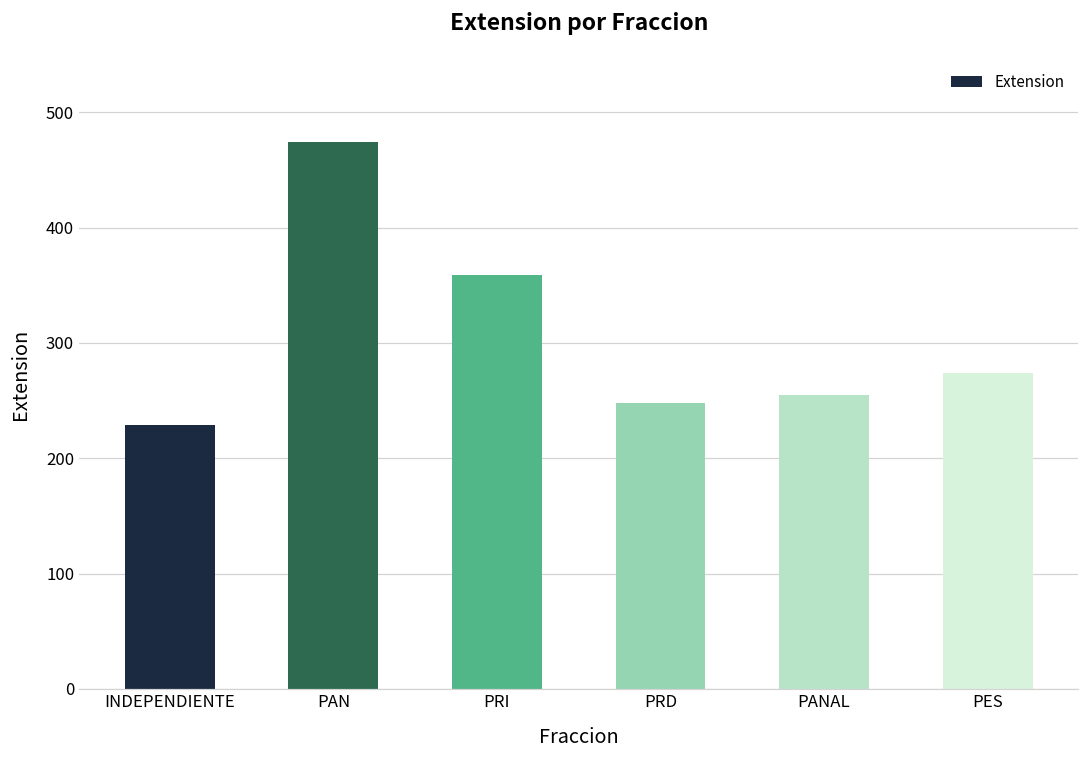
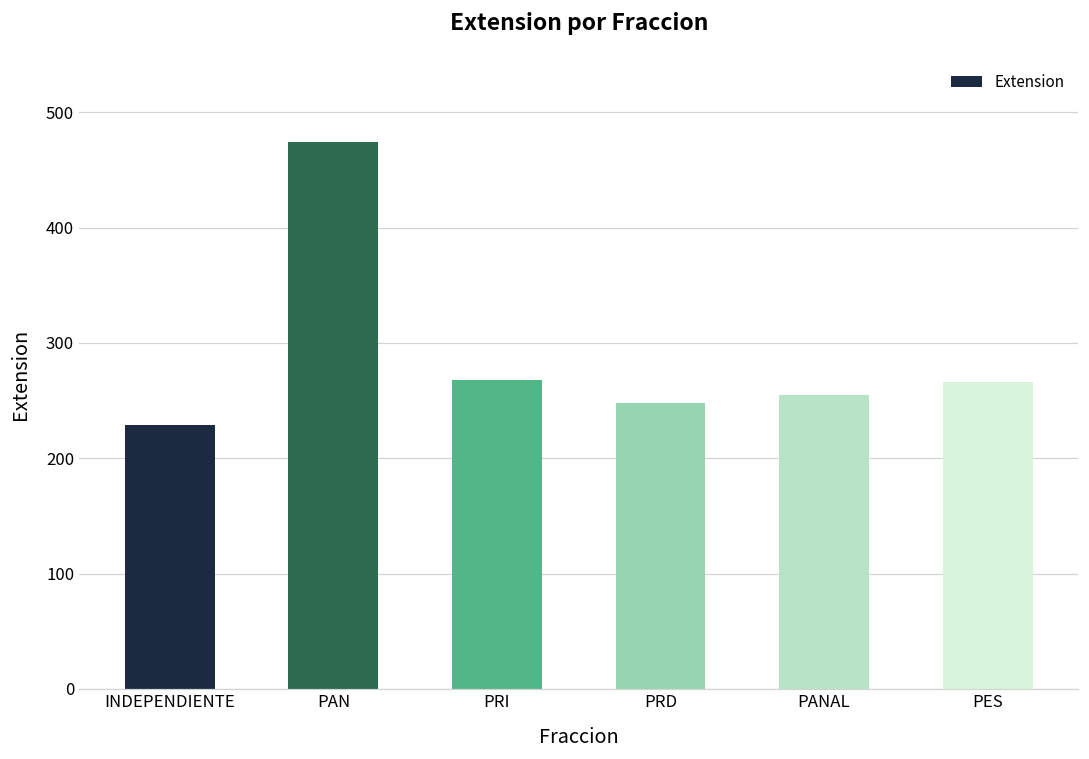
PRI: 359 -> 268
PES: 274 -> 266
